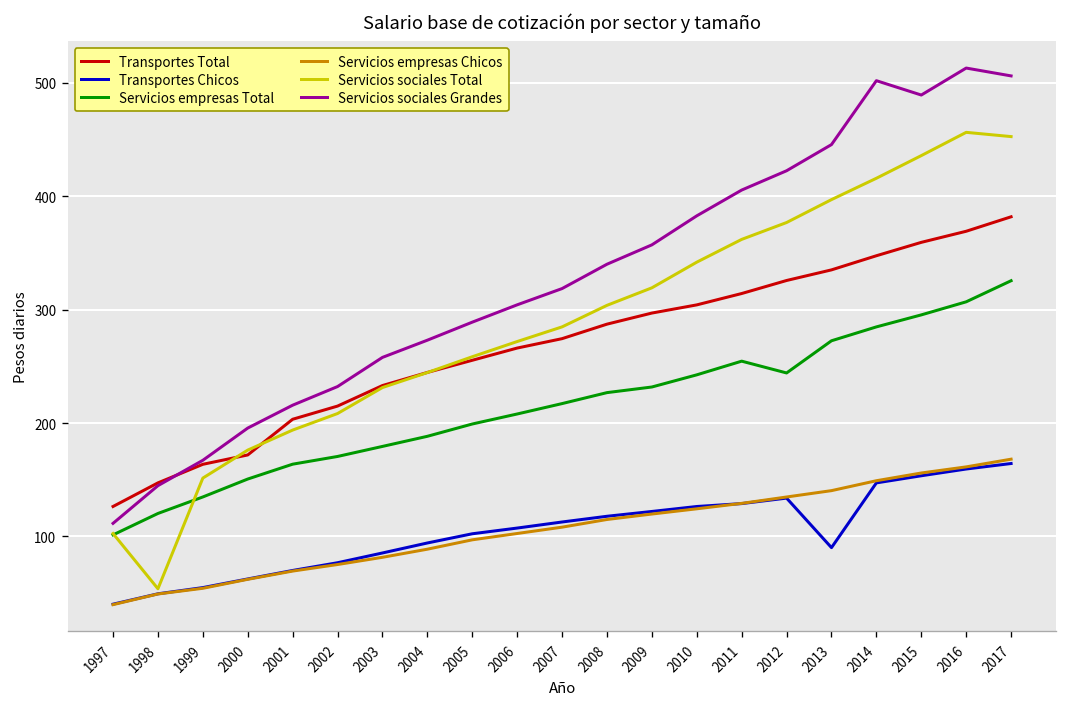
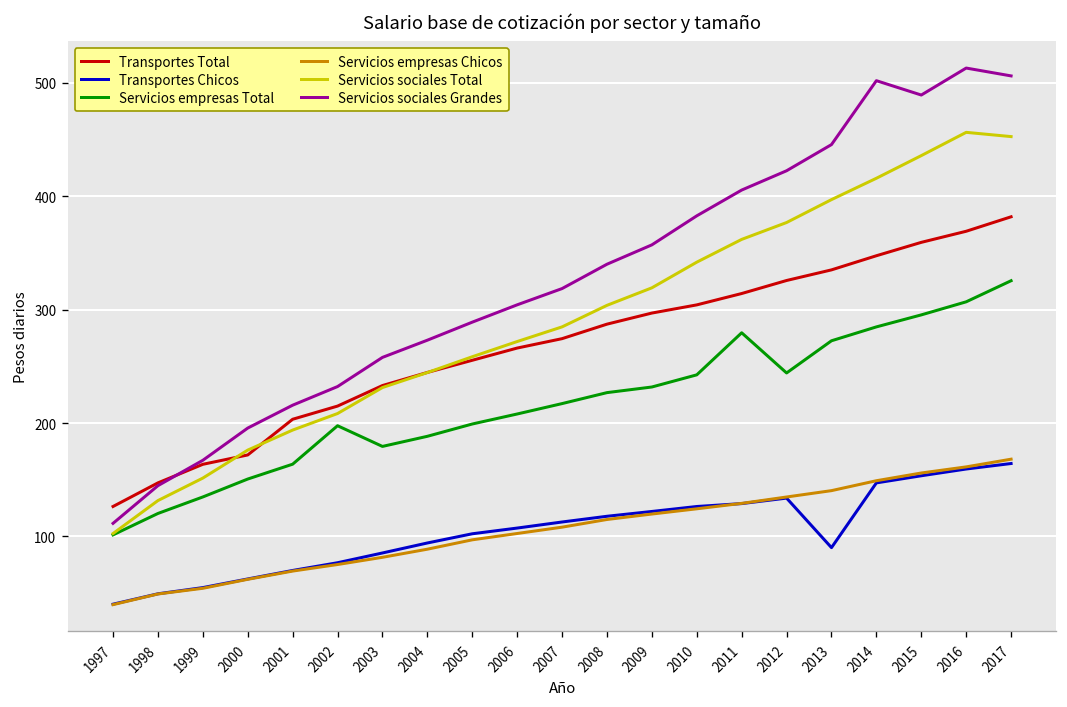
Servicios sociales Total, 1998: 50 -> 130
Servicios empresas Total, 2002: 170 -> 200
Servicios empresas Total, 2011: 250 -> 280
